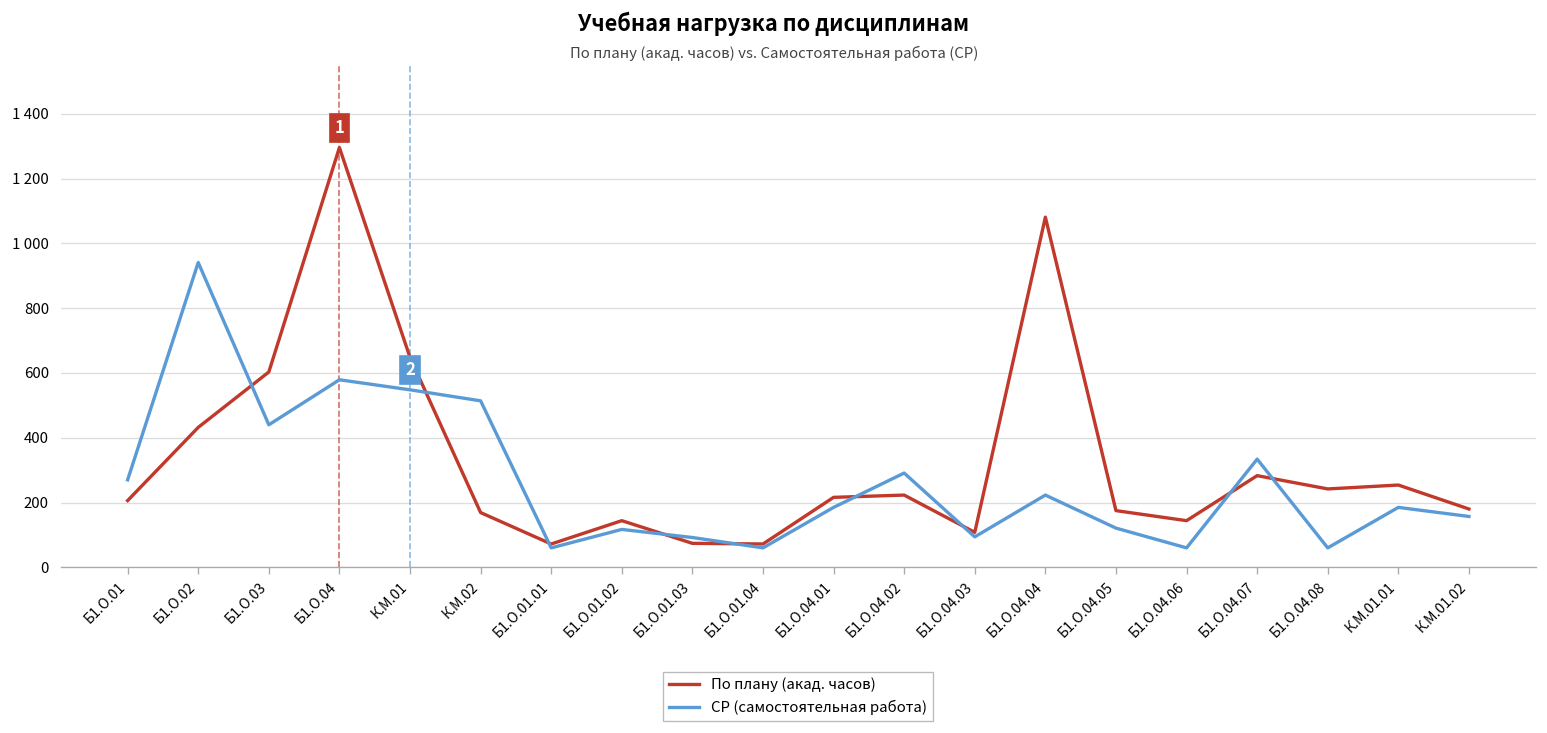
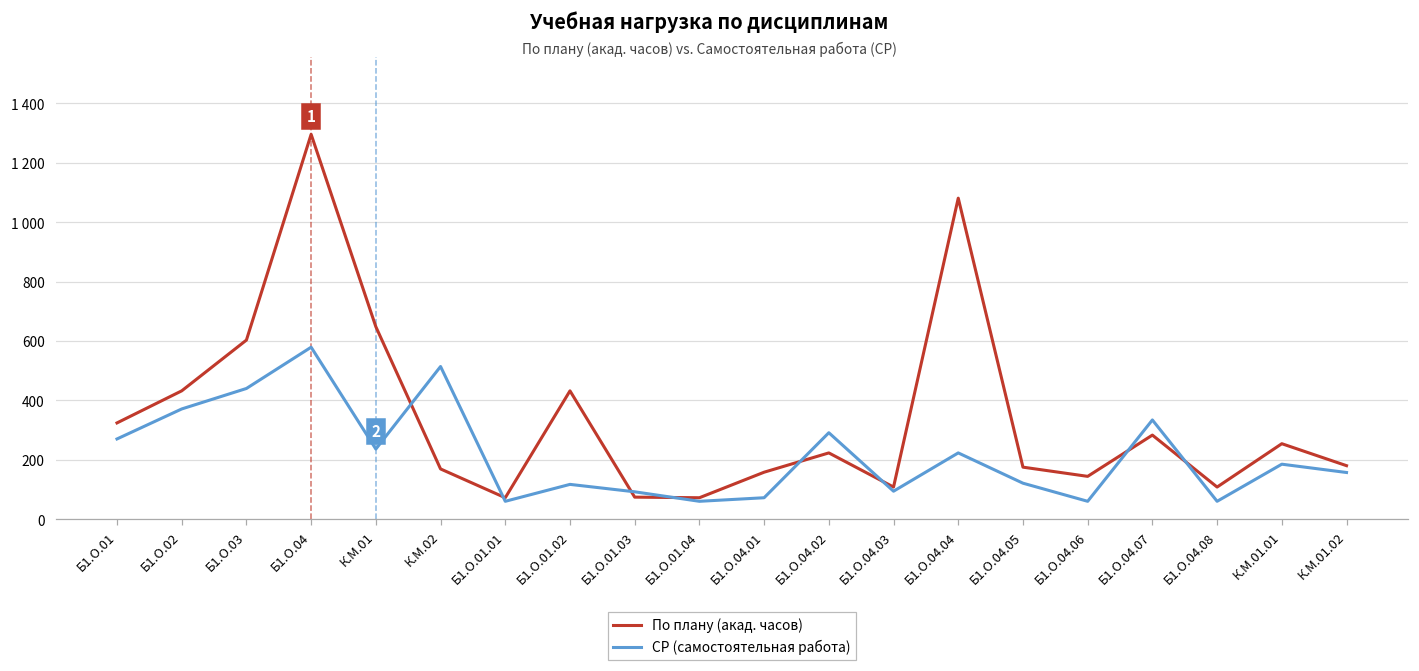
По плану (акад. часов), Б1.О.01: 210 -> 320
СР (самостоятельная работа), Б1.О.02: 940 -> 370
СР (самостоятельная работа), К.М.01: 550 -> 240
По плану (акад. часов), Б1.О.01.02: 140 -> 430
По плану (акад. часов), Б1.О.04.01: 220 -> 160
СР (самостоятельная работа), Б1.О.04.01: 190 -> 70
По плану (акад. часов), Б1.О.04.08: 240 -> 110
